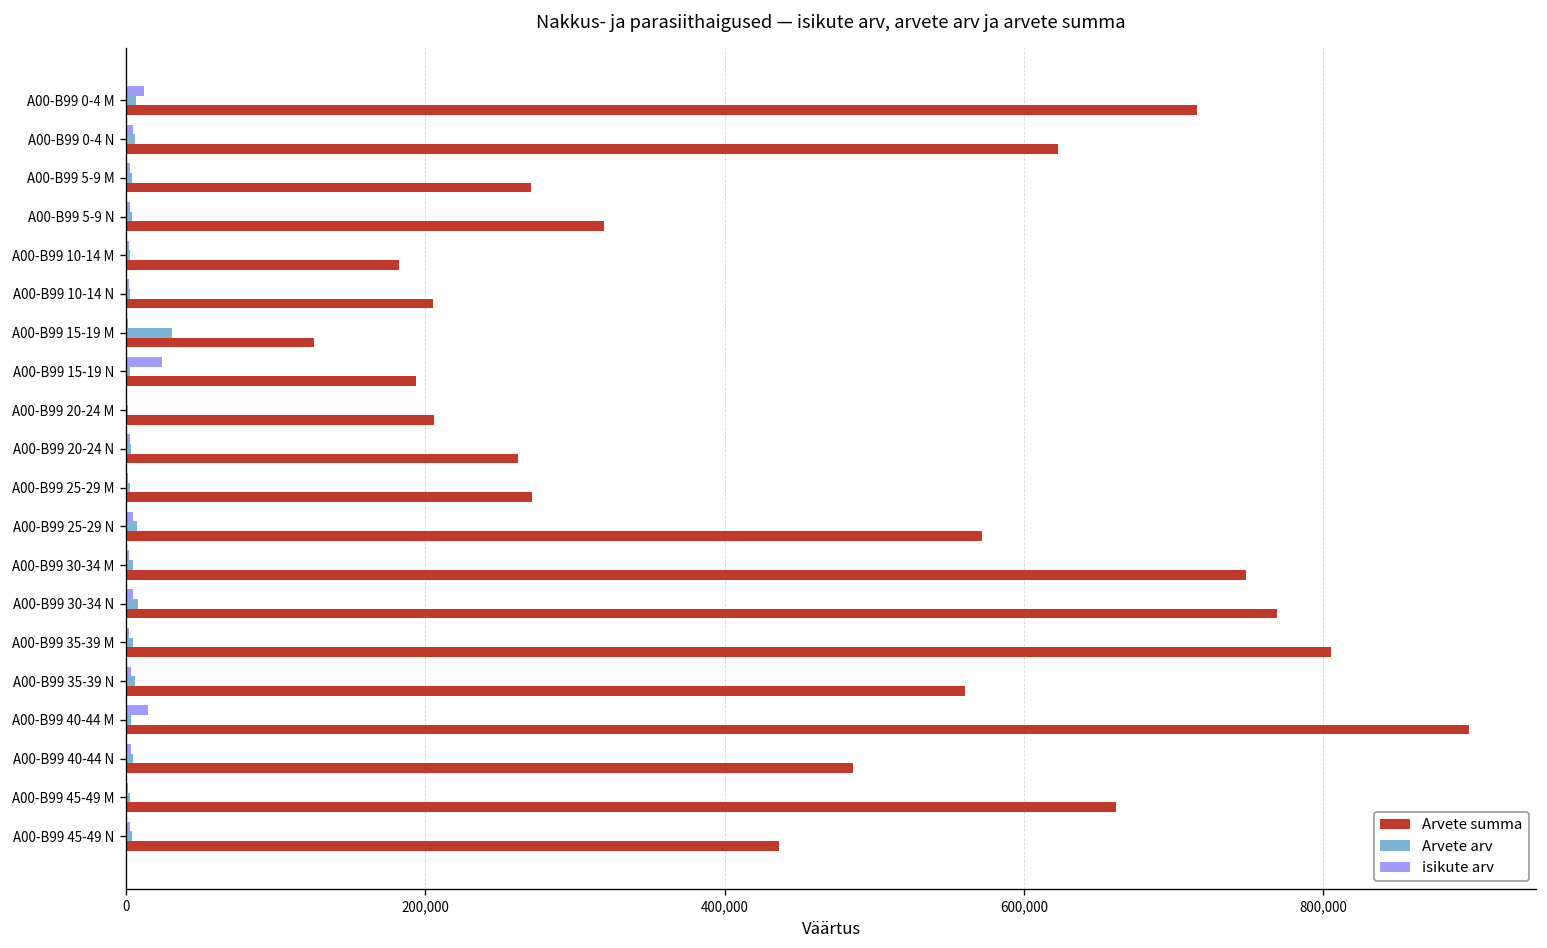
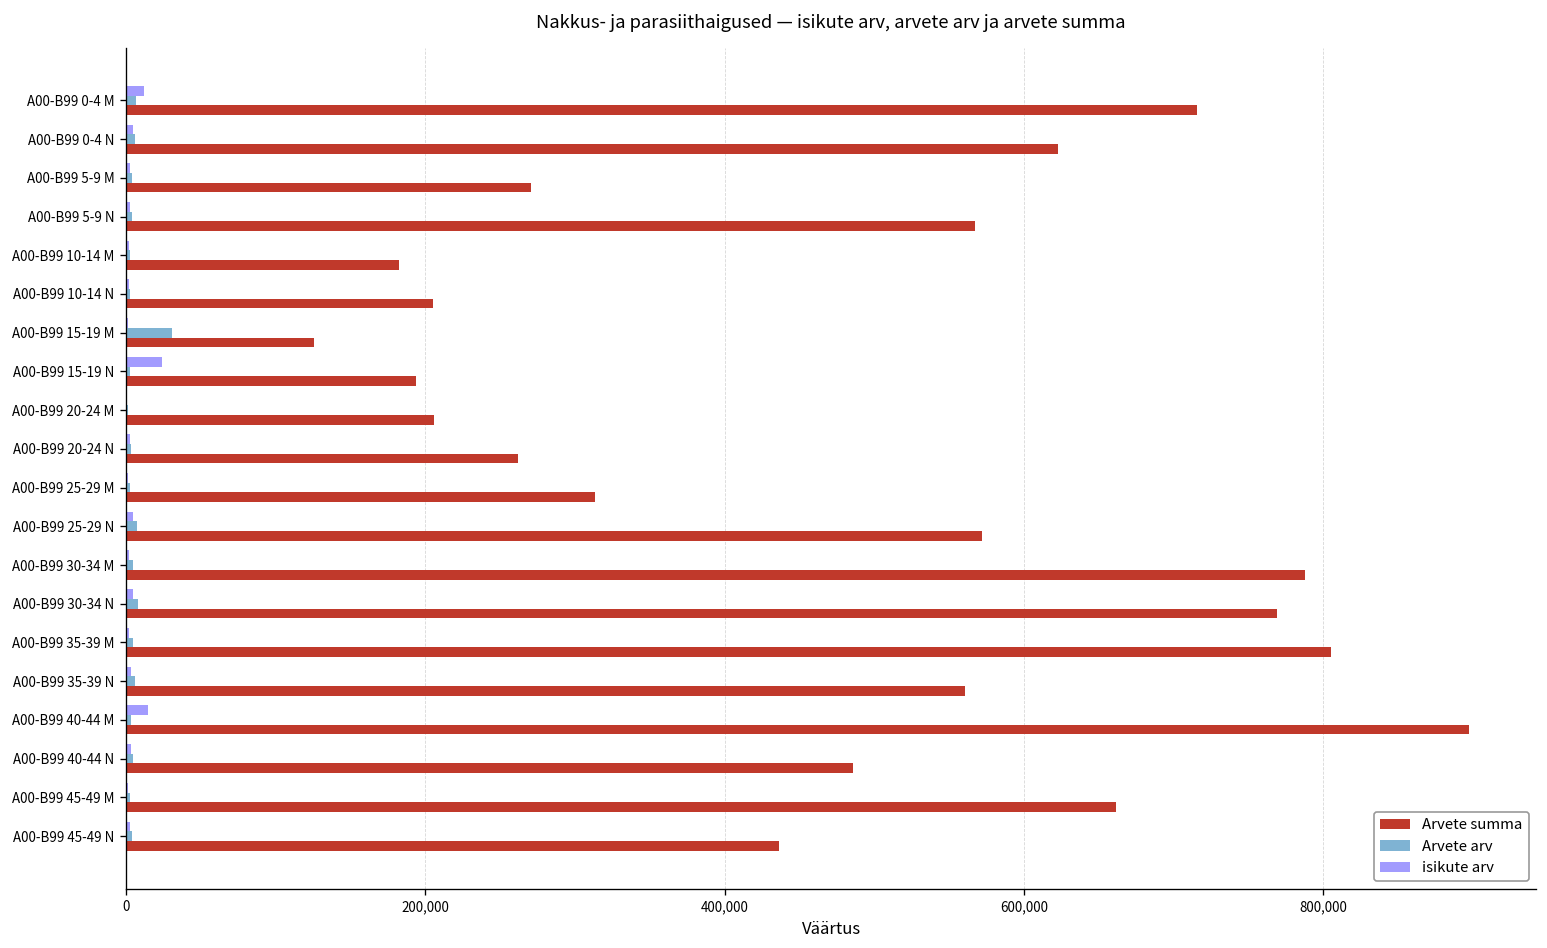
Arvete summa, A00-B99 5-9 N: 319,000 -> 568,000
Arvete summa, A00-B99 25-29 M: 271,000 -> 313,000
Arvete summa, A00-B99 30-34 M: 749,000 -> 788,000
